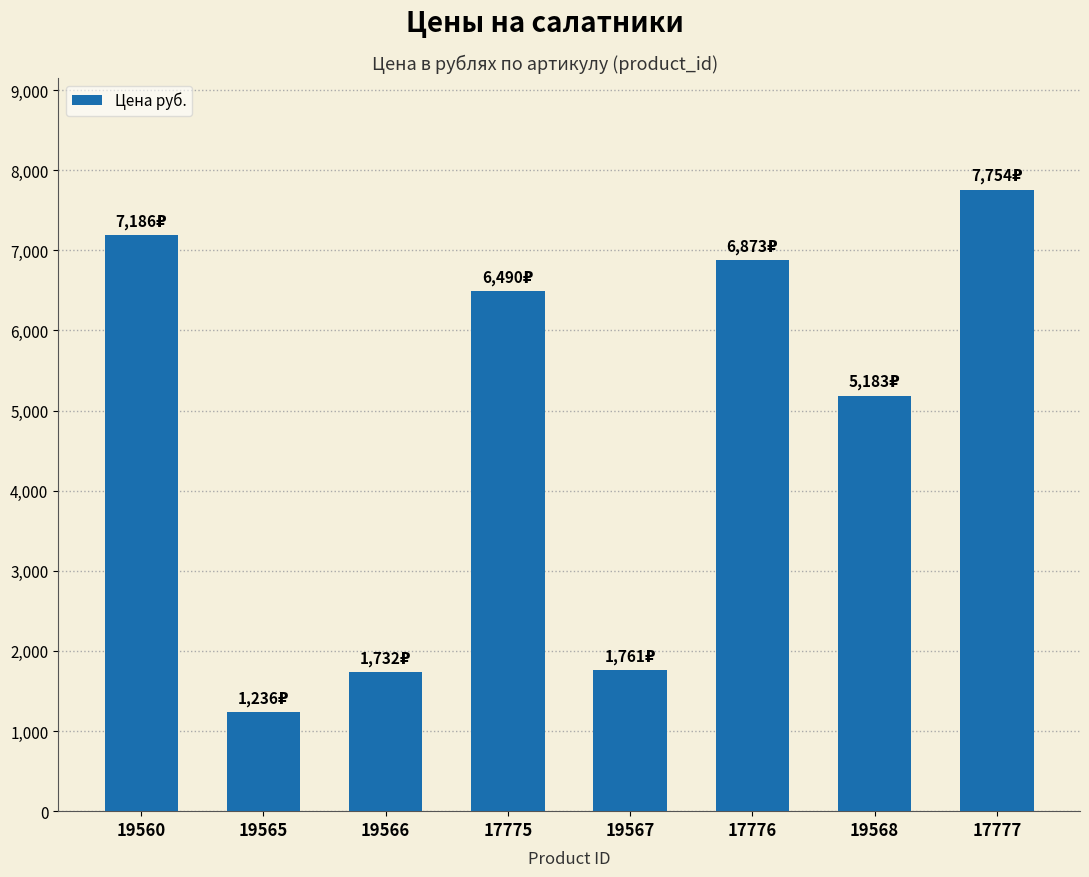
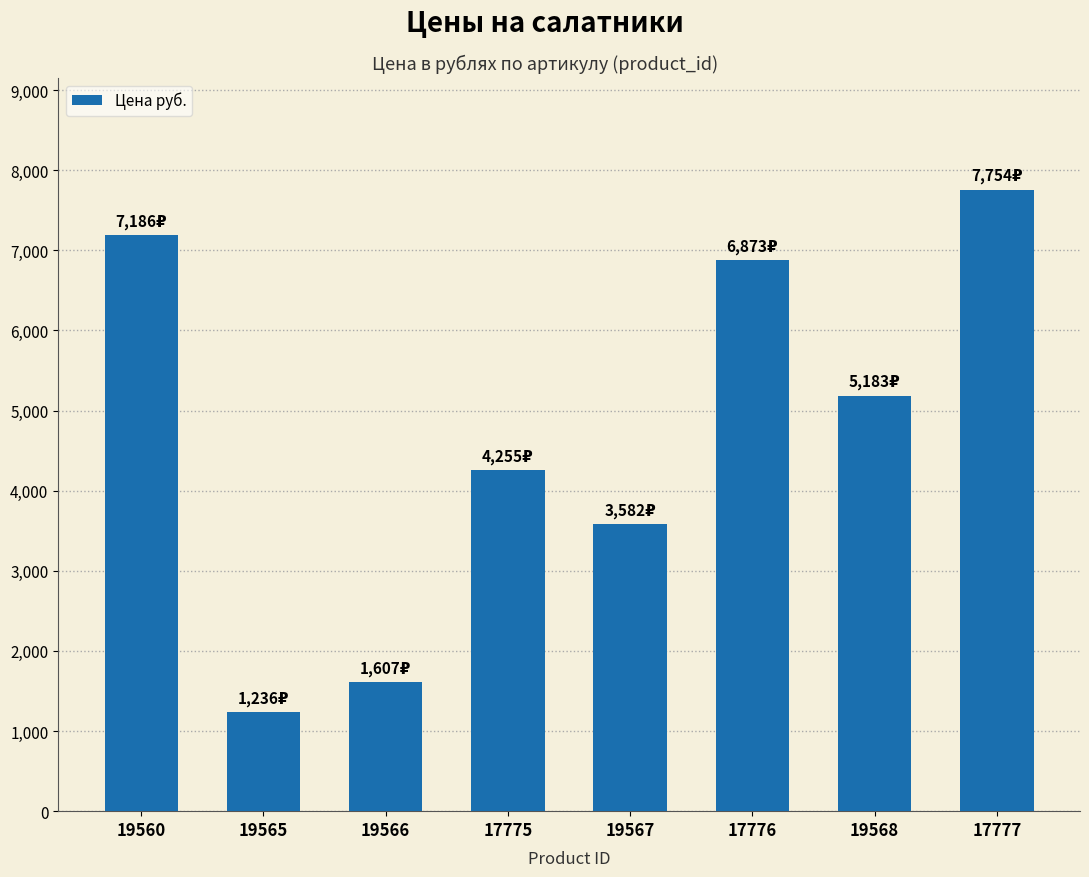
19566: 1,732₽ -> 1,607₽
17775: 6,490₽ -> 4,255₽
19567: 1,761₽ -> 3,582₽
